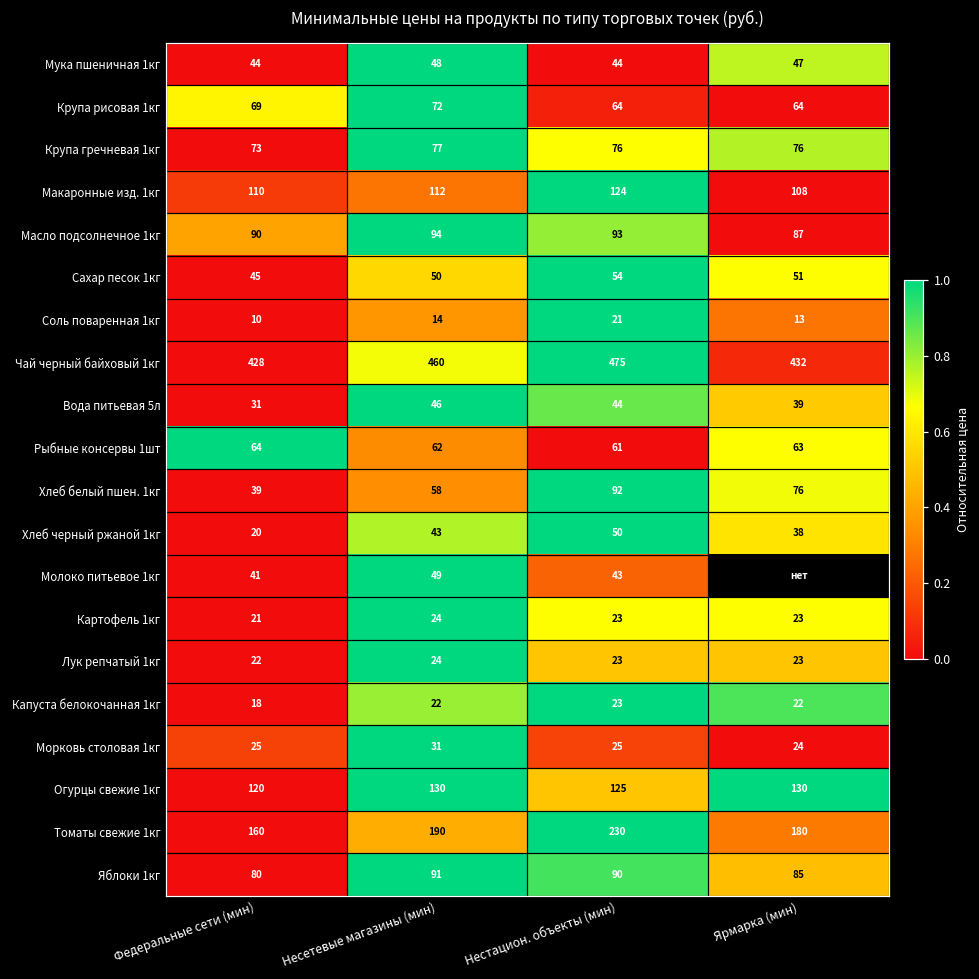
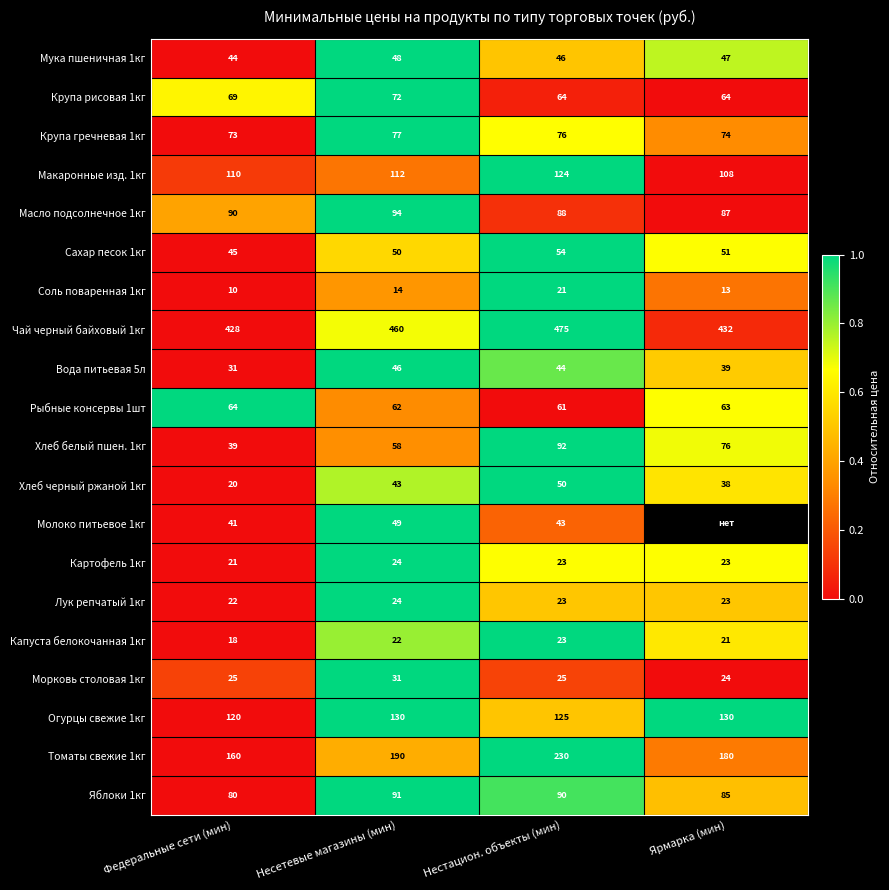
Мука пшеничная 1кг, Нестацион. объекты (мин): 44 -> 46
Крупа гречневая 1кг, Ярмарка (мин): 76 -> 74
Масло подсолнечное 1кг, Нестацион. объекты (мин): 93 -> 88
Капуста белокочанная 1кг, Ярмарка (мин): 22 -> 21
